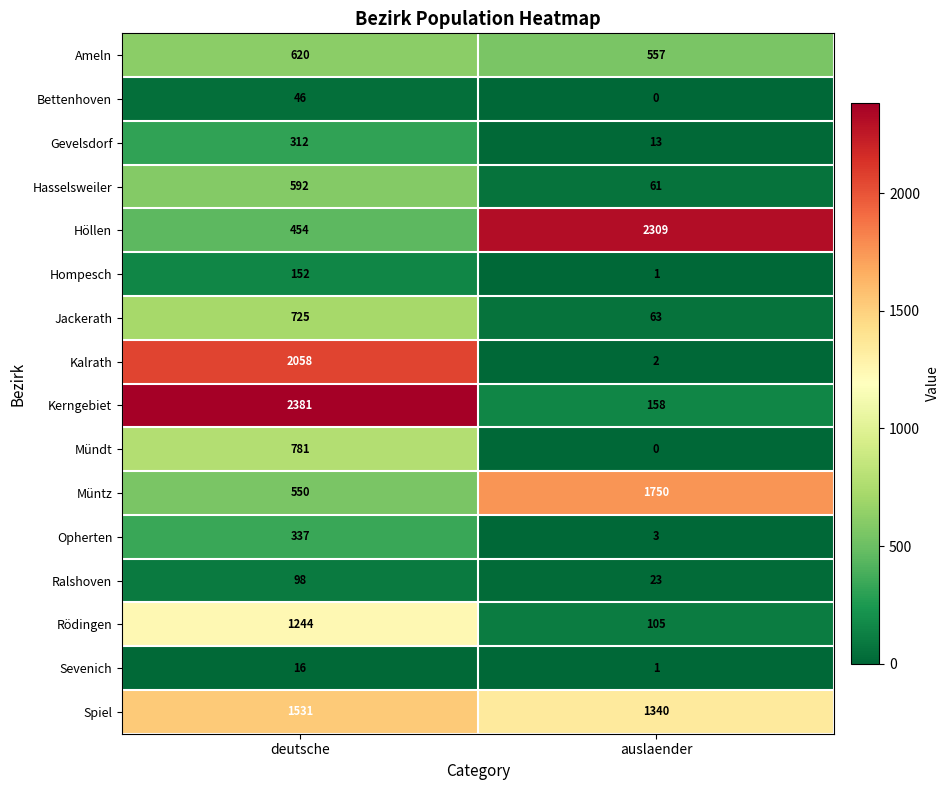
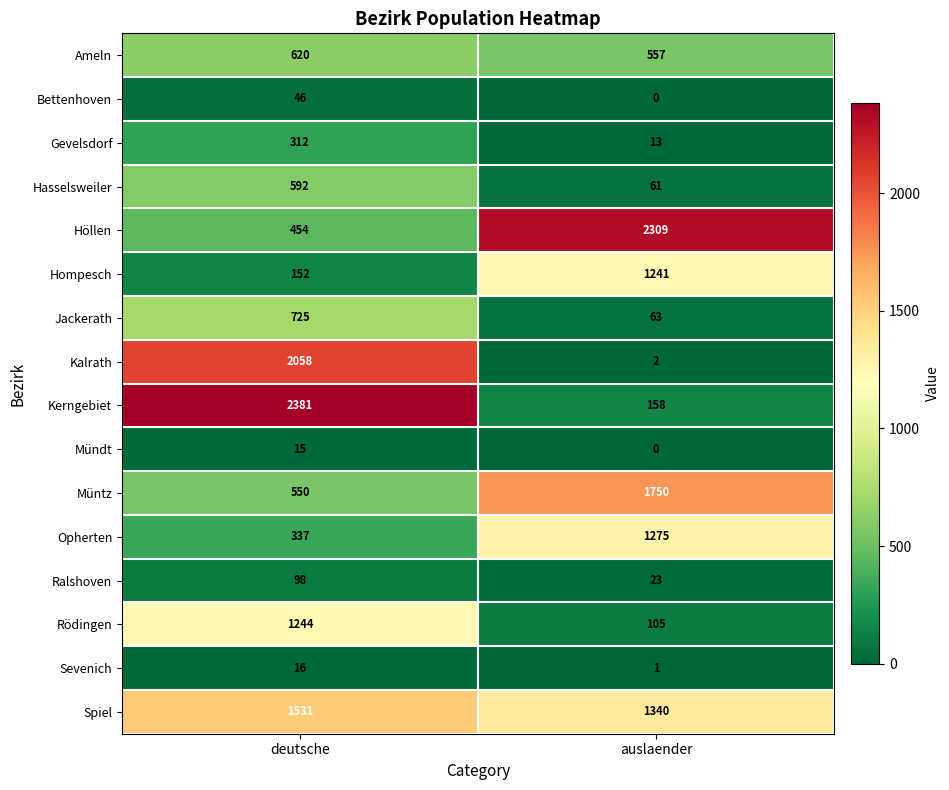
Hompesch, auslaender: 1 -> 1241
Mündt, deutsche: 781 -> 15
Opherten, auslaender: 3 -> 1275
